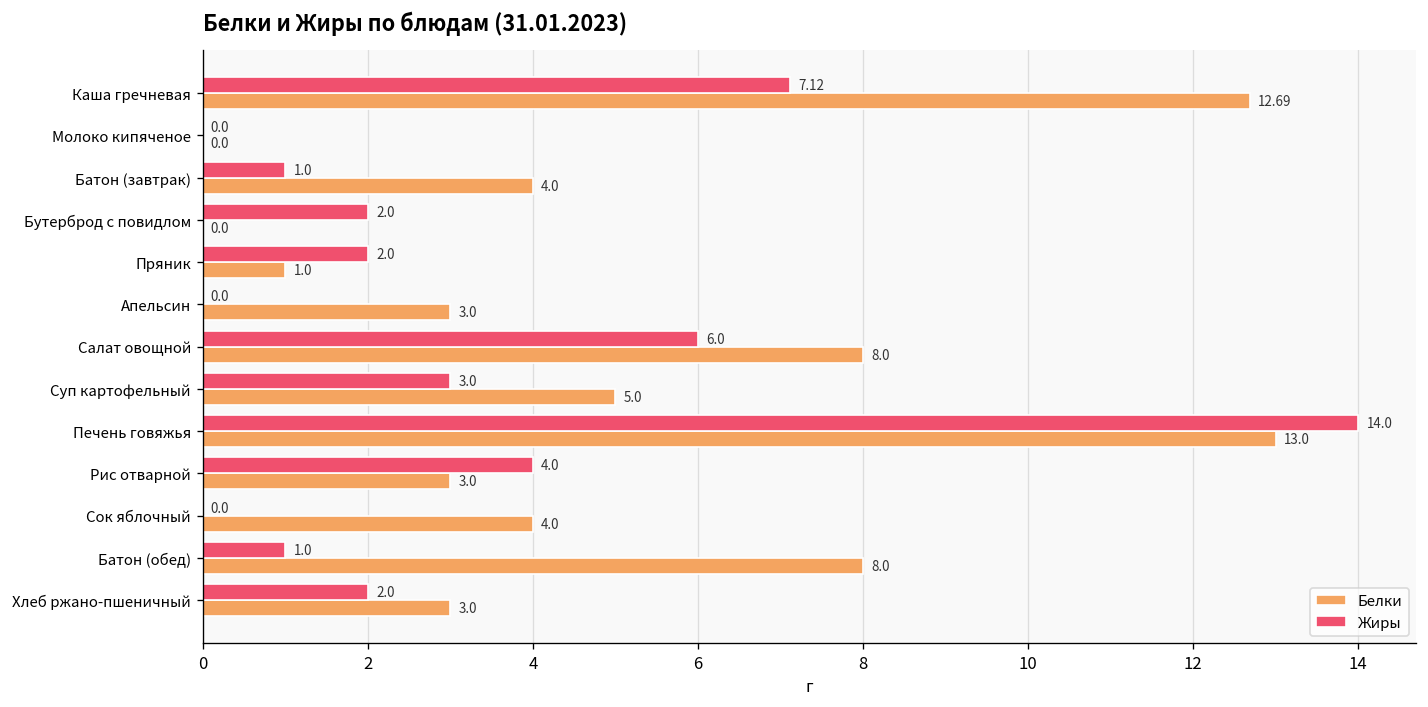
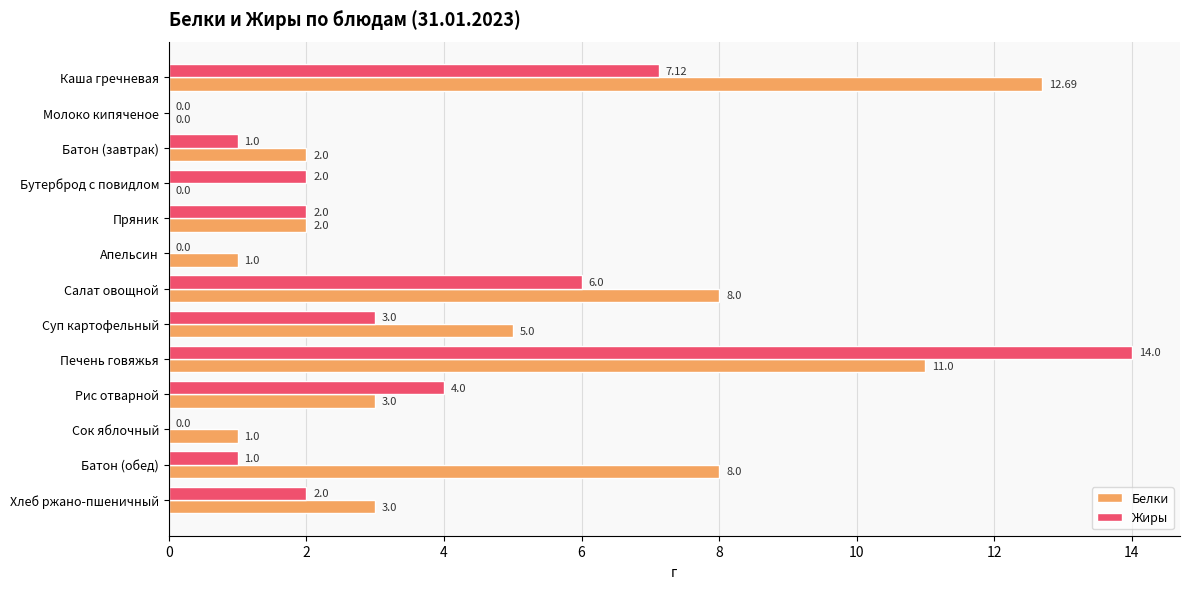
Белки, Батон (завтрак): 4.0 -> 2.0
Белки, Пряник: 1.0 -> 2.0
Белки, Апельсин: 3.0 -> 1.0
Белки, Печень говяжья: 13.0 -> 11.0
Белки, Сок яблочный: 4.0 -> 1.0
